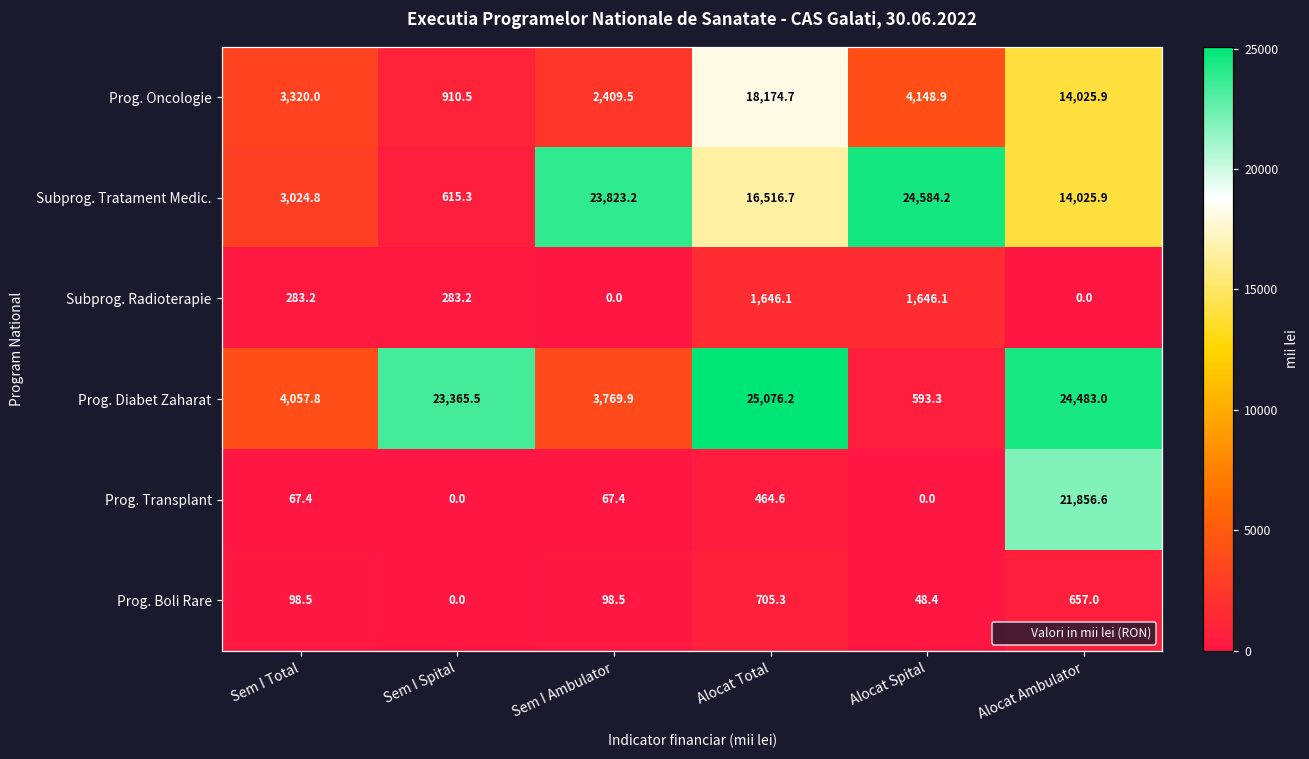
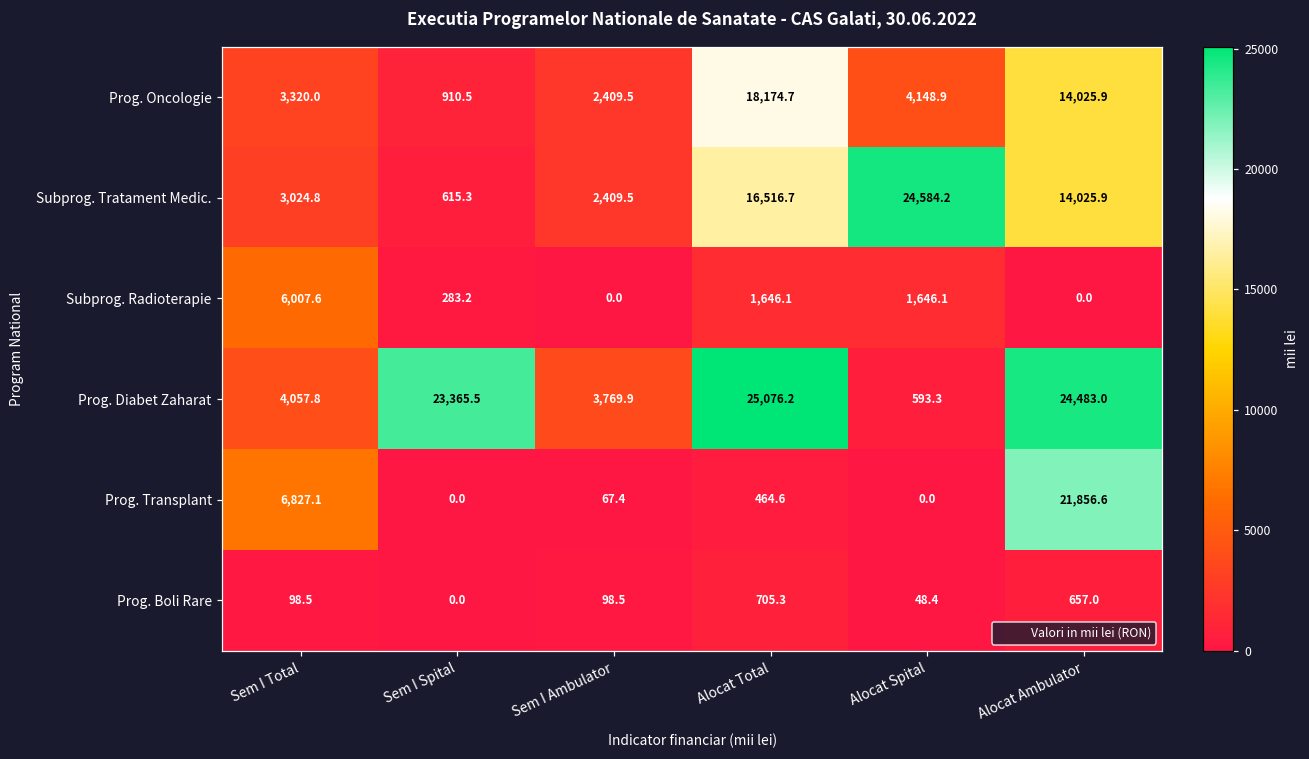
Subprog. Tratament Medic., Sem I Ambulator: 23,823.2 -> 2,409.5
Subprog. Radioterapie, Sem I Total: 283.2 -> 6,007.6
Prog. Transplant, Sem I Total: 67.4 -> 6,827.1
